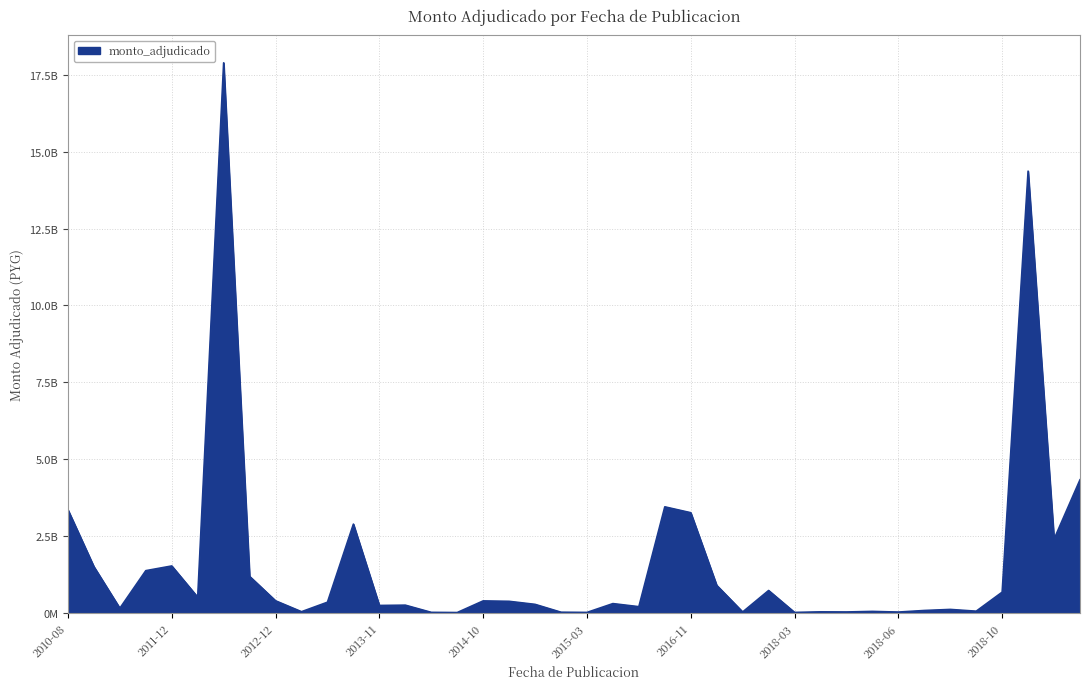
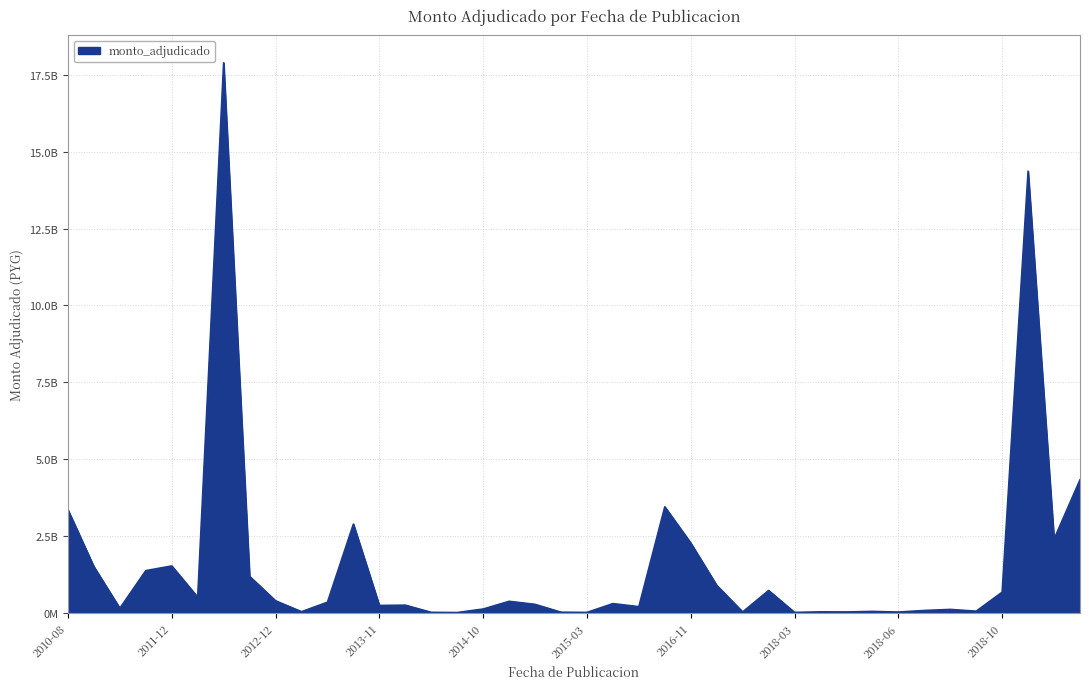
2014-10: 400000000 -> 100000000
2016-11: 3300000000 -> 2300000000
